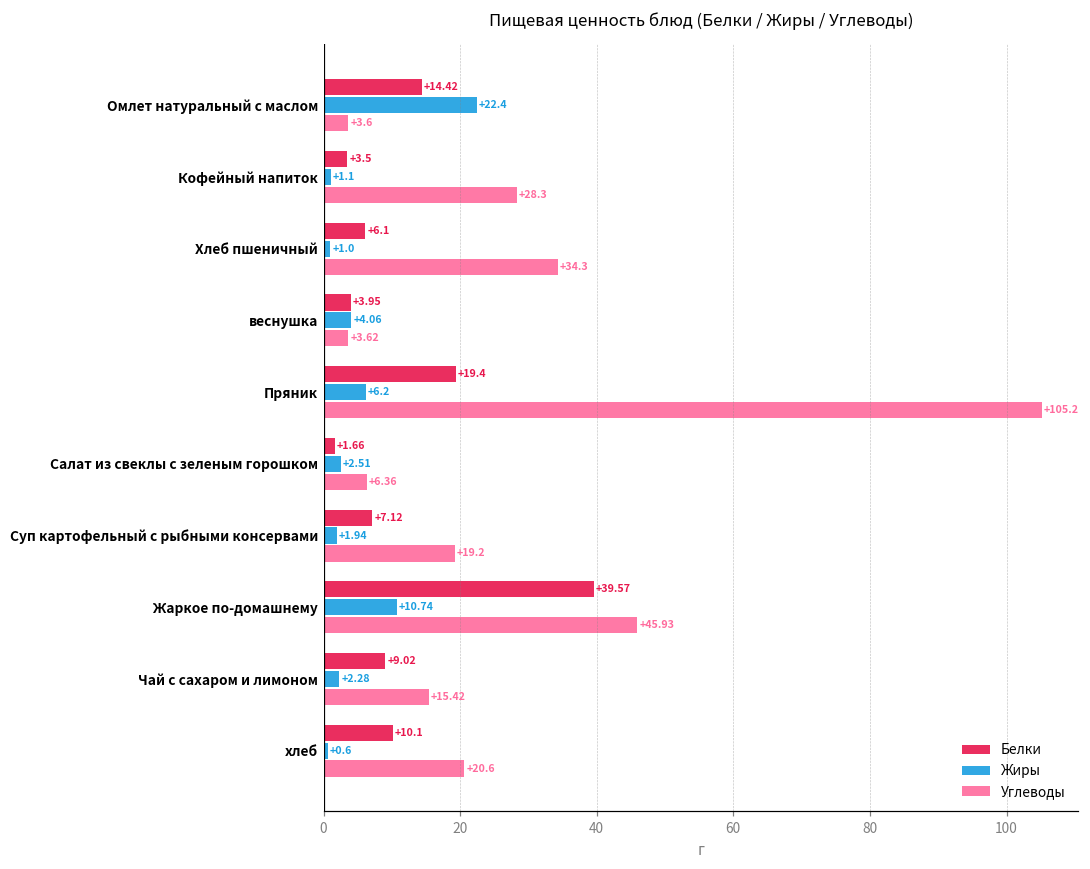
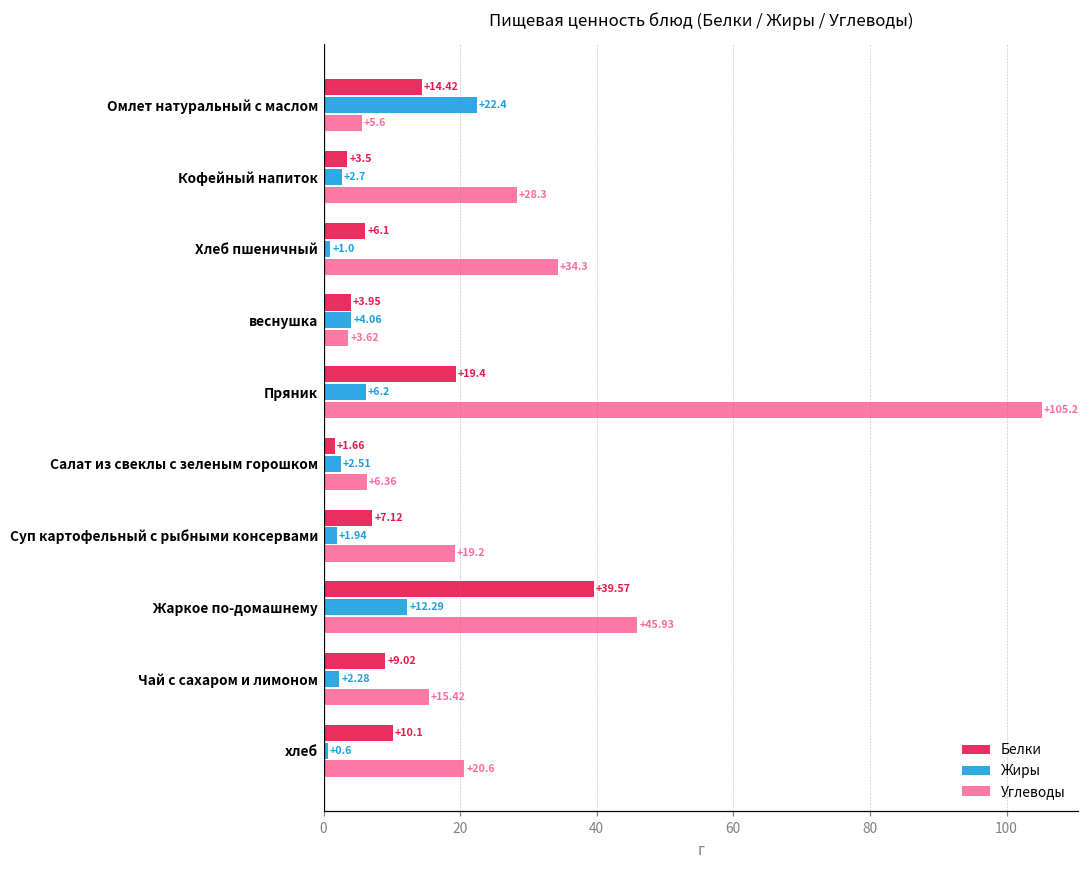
Углеводы, Омлет натуральный с маслом: +3.6 -> +5.6
Жиры, Кофейный напиток: +1.1 -> +2.7
Жиры, Жаркое по-домашнему: +10.74 -> +12.29
